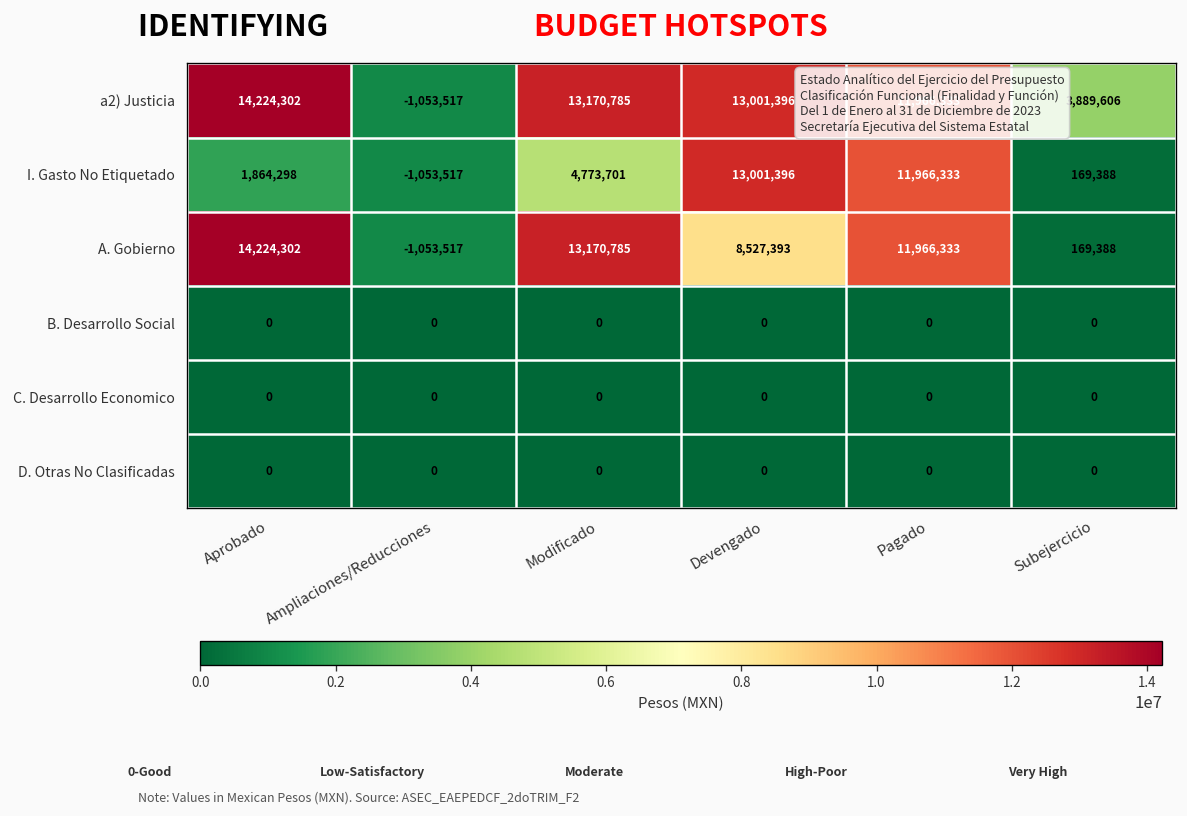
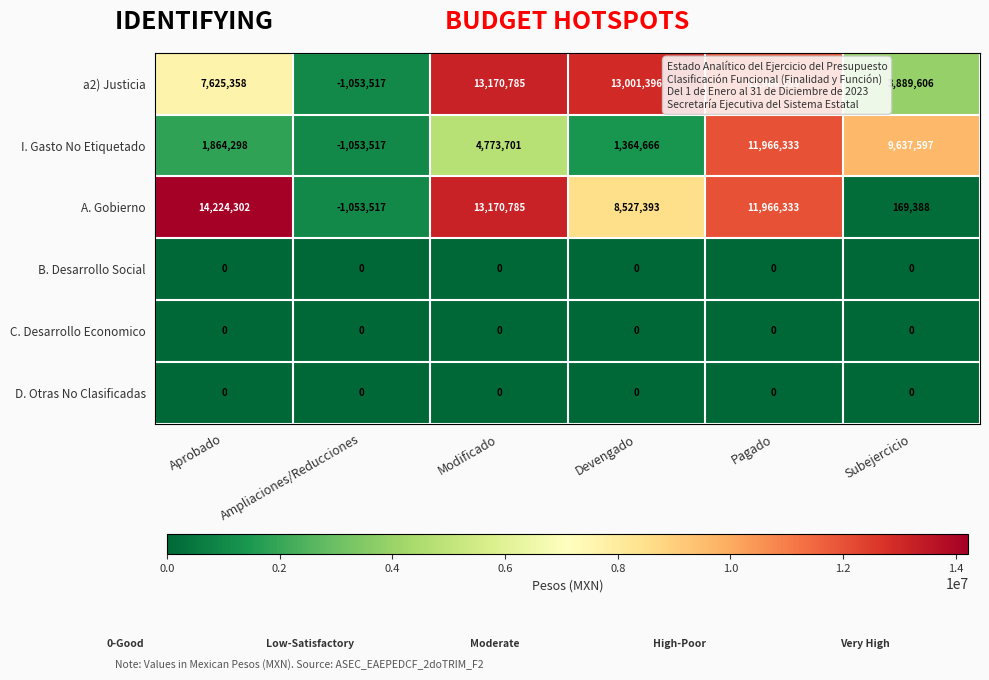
a2) Justicia, Aprobado: 14,224,302 -> 7,625,358
I. Gasto No Etiquetado, Devengado: 13,001,396 -> 1,364,666
I. Gasto No Etiquetado, Subejercicio: 169,388 -> 9,637,597
